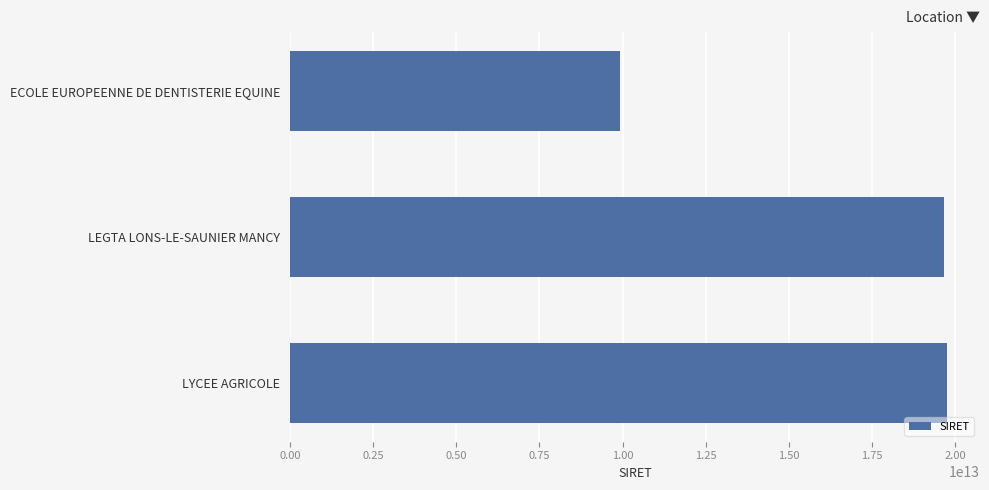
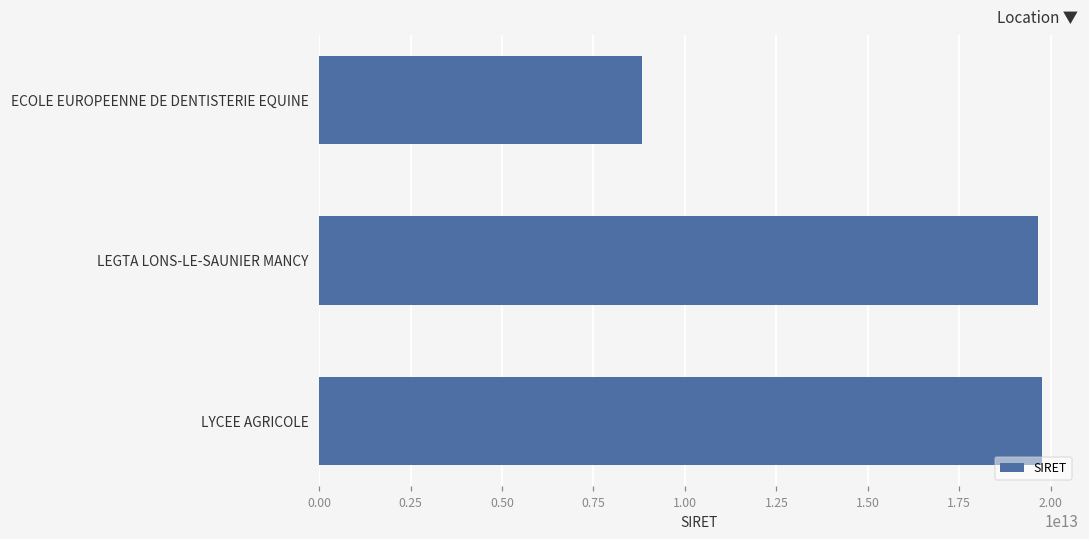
ECOLE EUROPEENNE DE DENTISTERIE EQUINE: 9900000000000 -> 8800000000000
